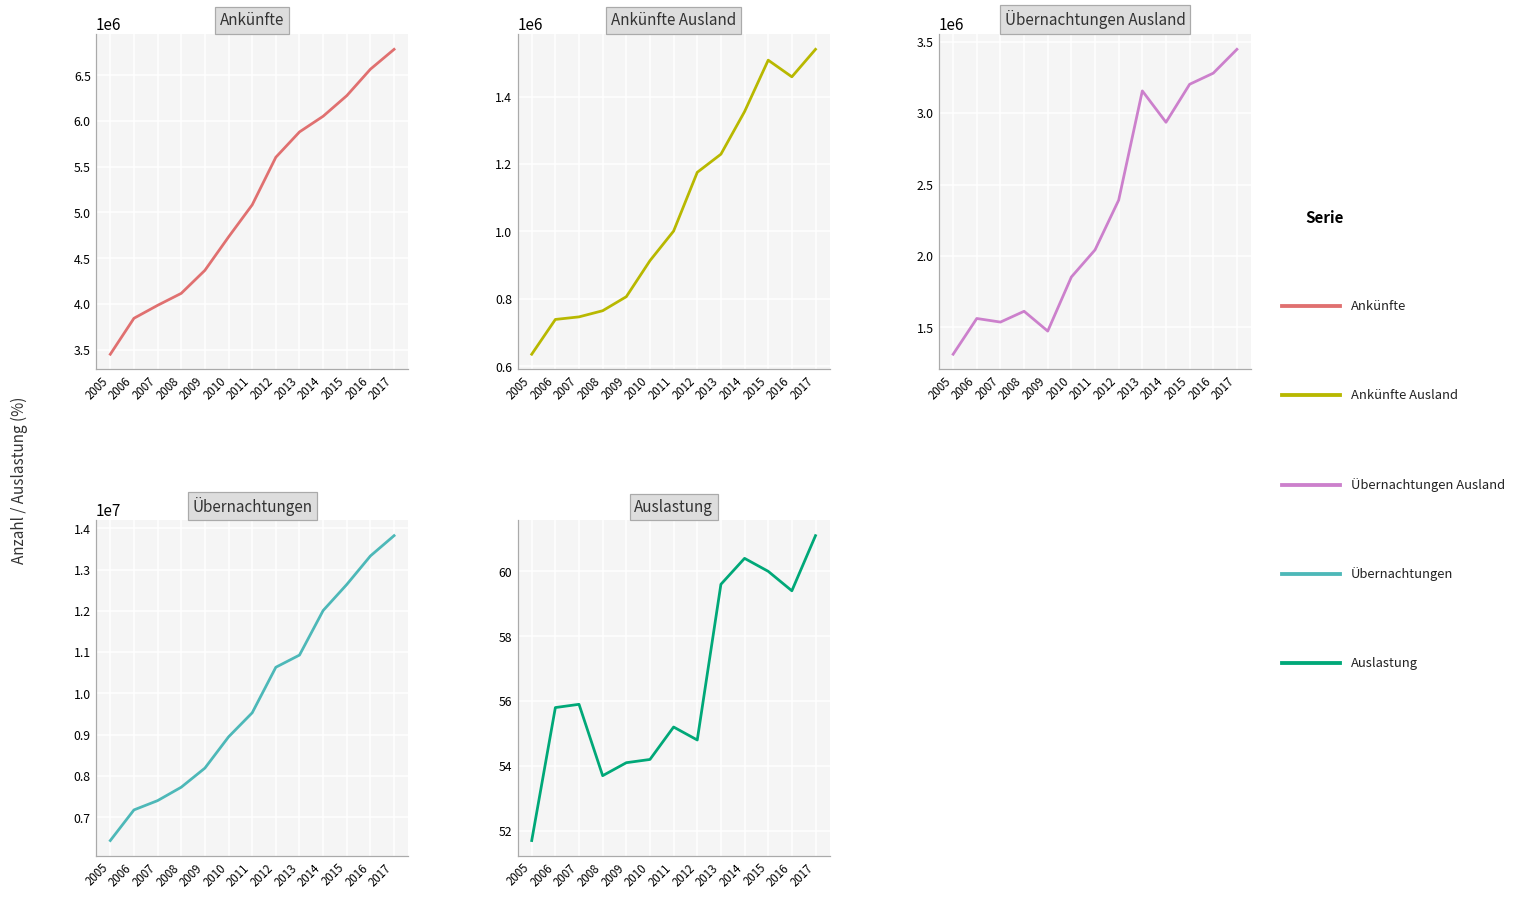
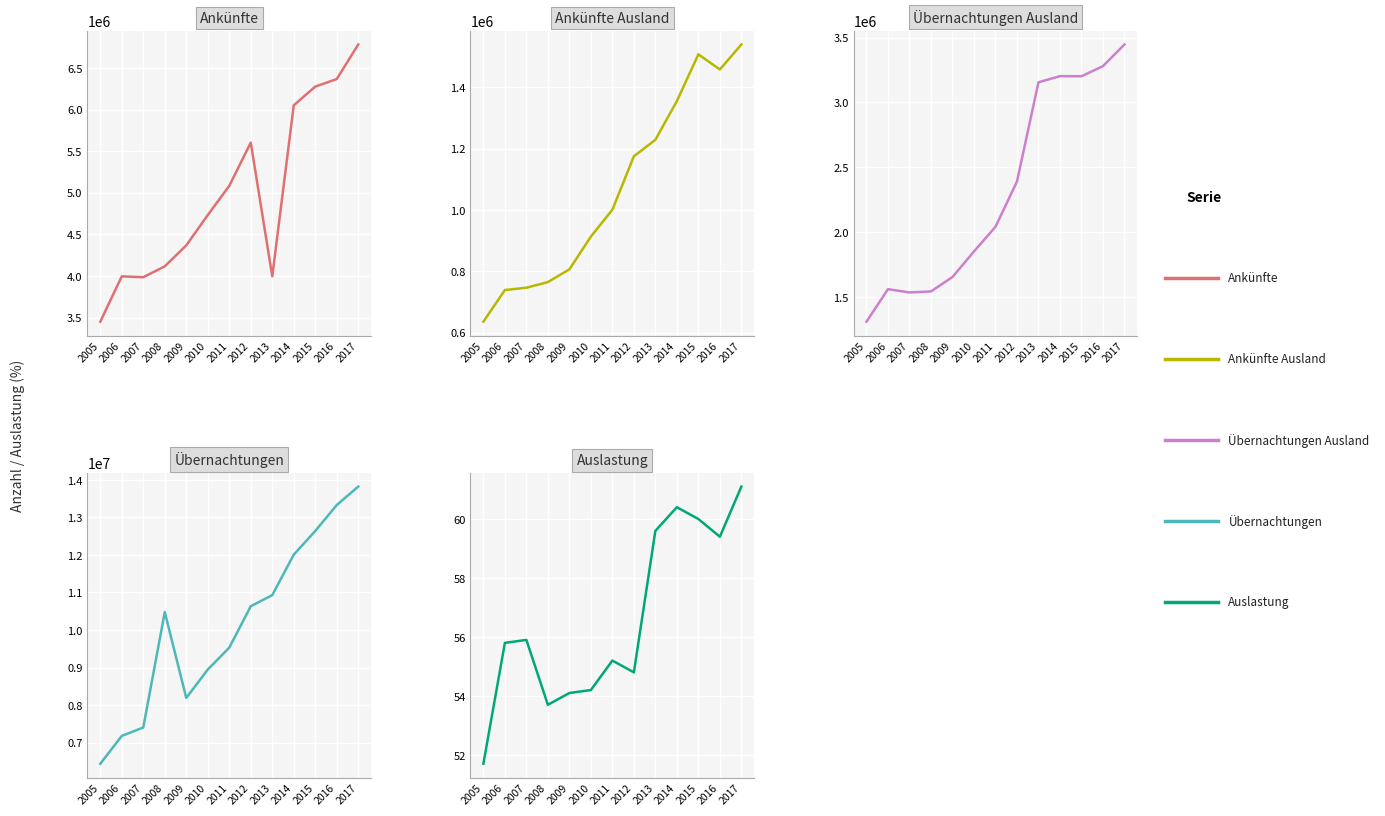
Ankünfte, 2006: 3800000 -> 4000000
Ankünfte, 2013: 5900000 -> 4000000
Ankünfte, 2016: 6600000 -> 6400000
Übernachtungen Ausland, 2008: 1610000 -> 1540000
Übernachtungen Ausland, 2009: 1470000 -> 1660000
Übernachtungen Ausland, 2014: 2940000 -> 3200000
Übernachtungen, 2008: 7700000 -> 10500000
